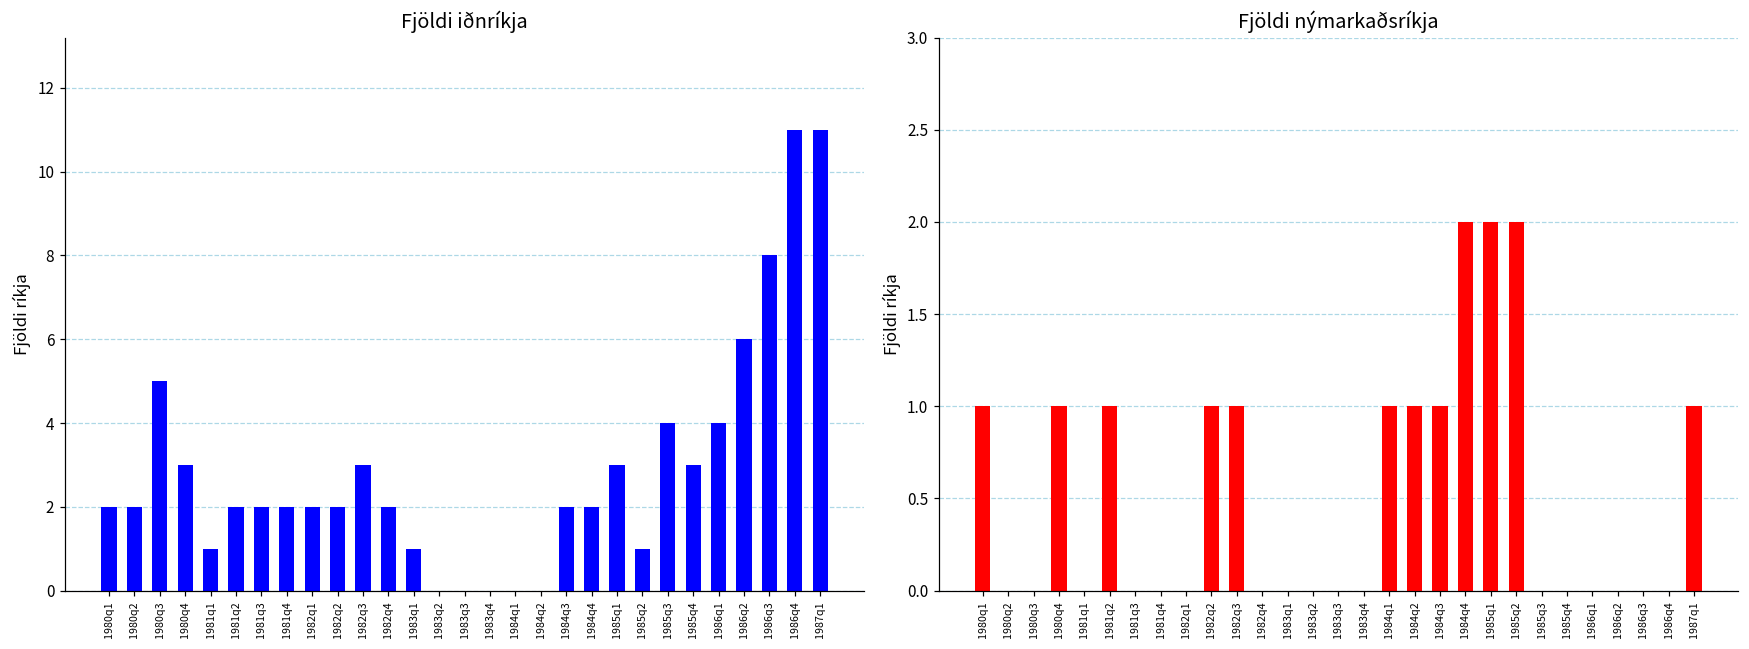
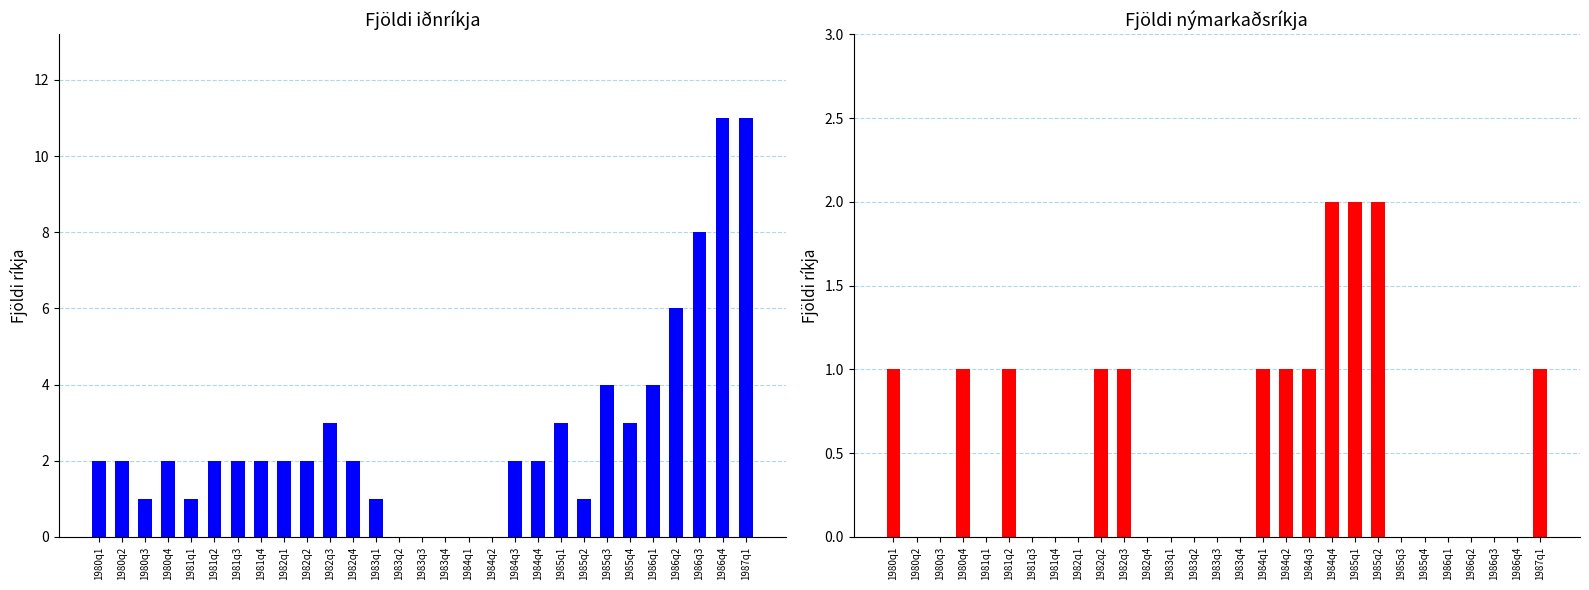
Fjöldi iðnríkja, 1980q3: 5 -> 1
Fjöldi iðnríkja, 1980q4: 3 -> 2
